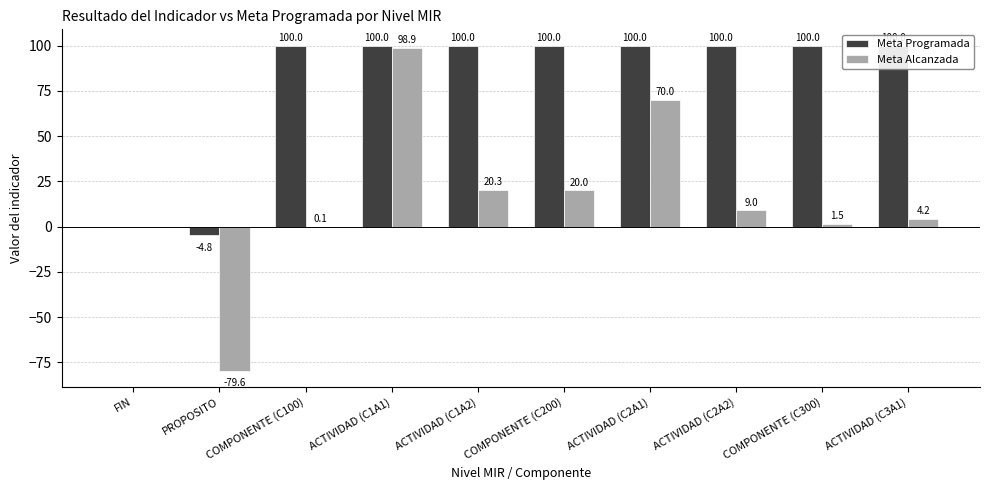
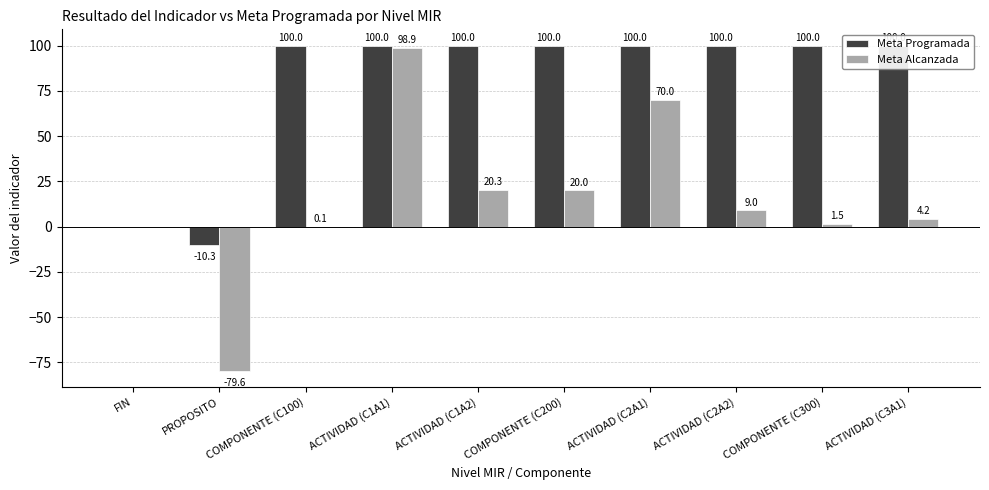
Meta Programada, PROPOSITO: -4.8 -> -10.3
